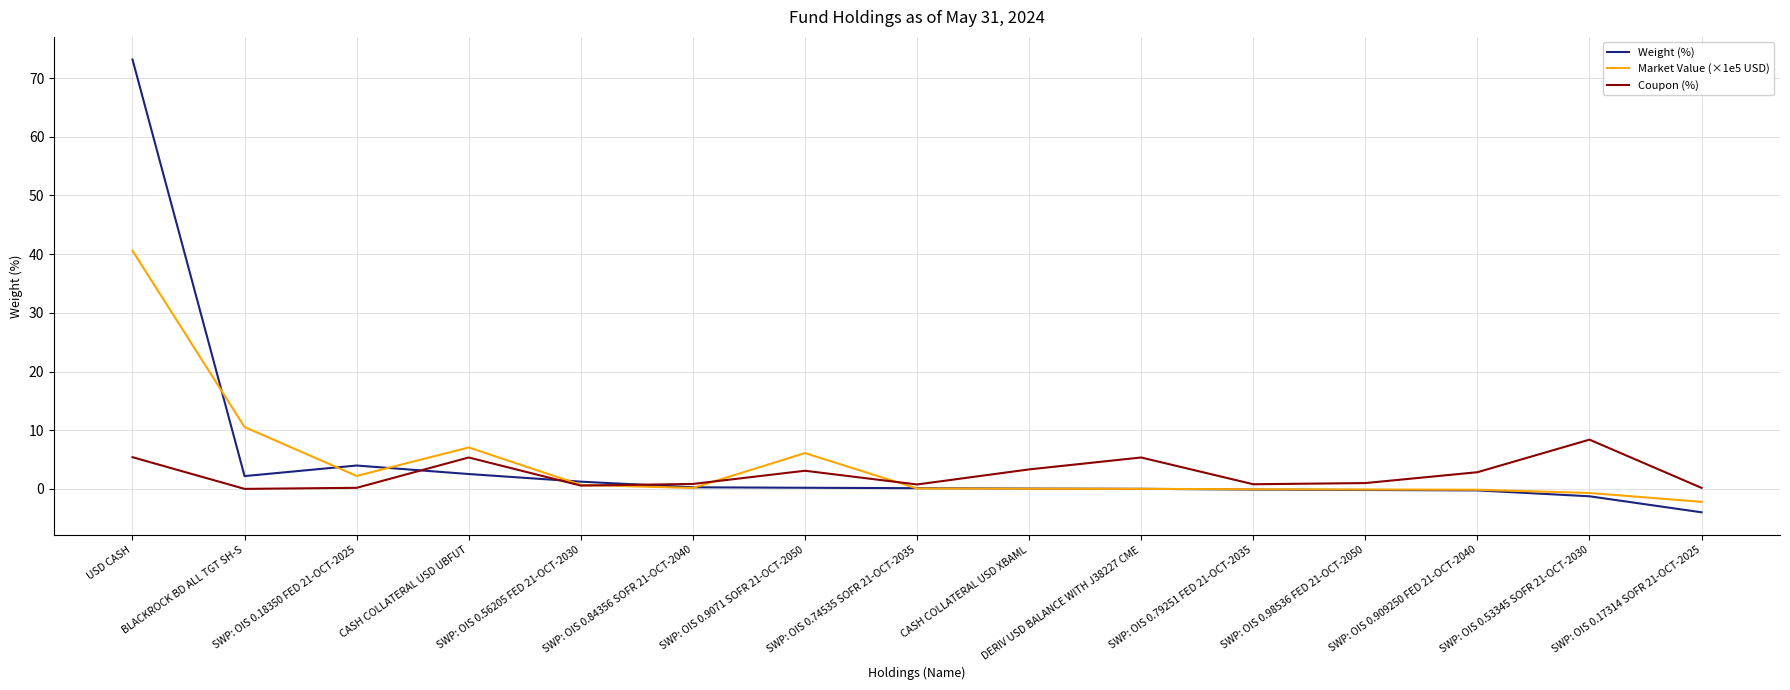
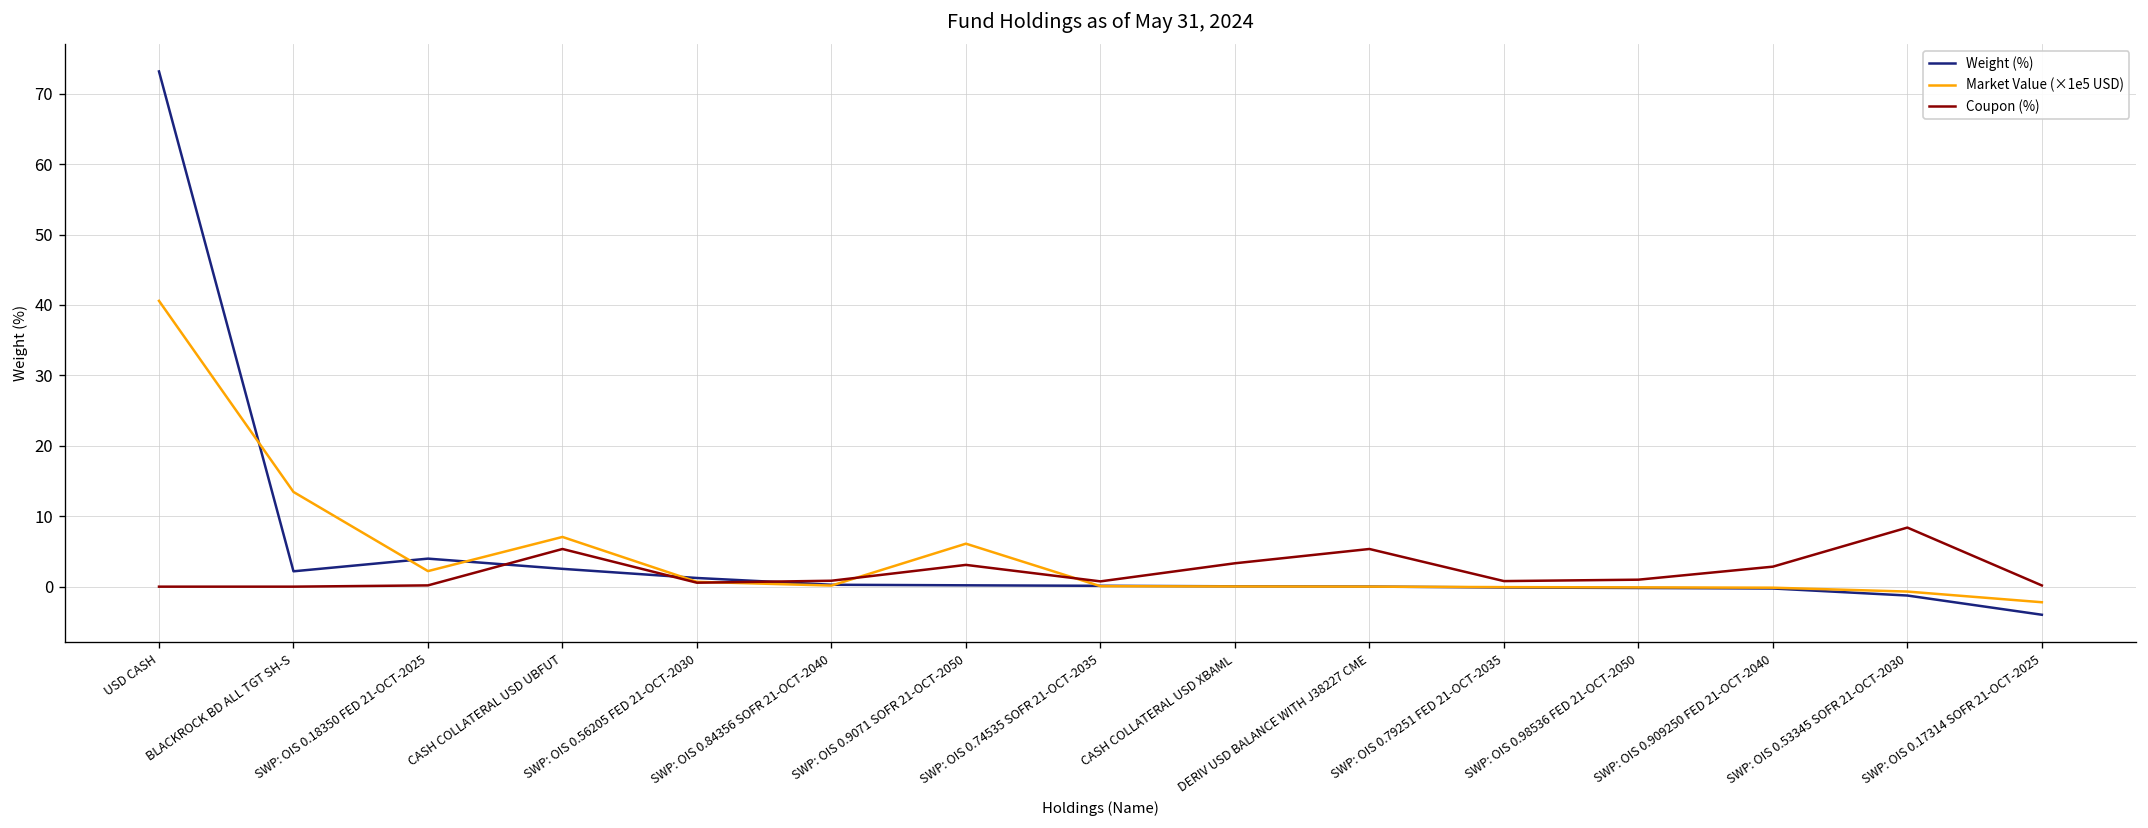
Coupon (%), USD CASH: 5 -> 0
Market Value (×1e5 USD), BLACKROCK BD ALL TGT SH-S: 11 -> 13
